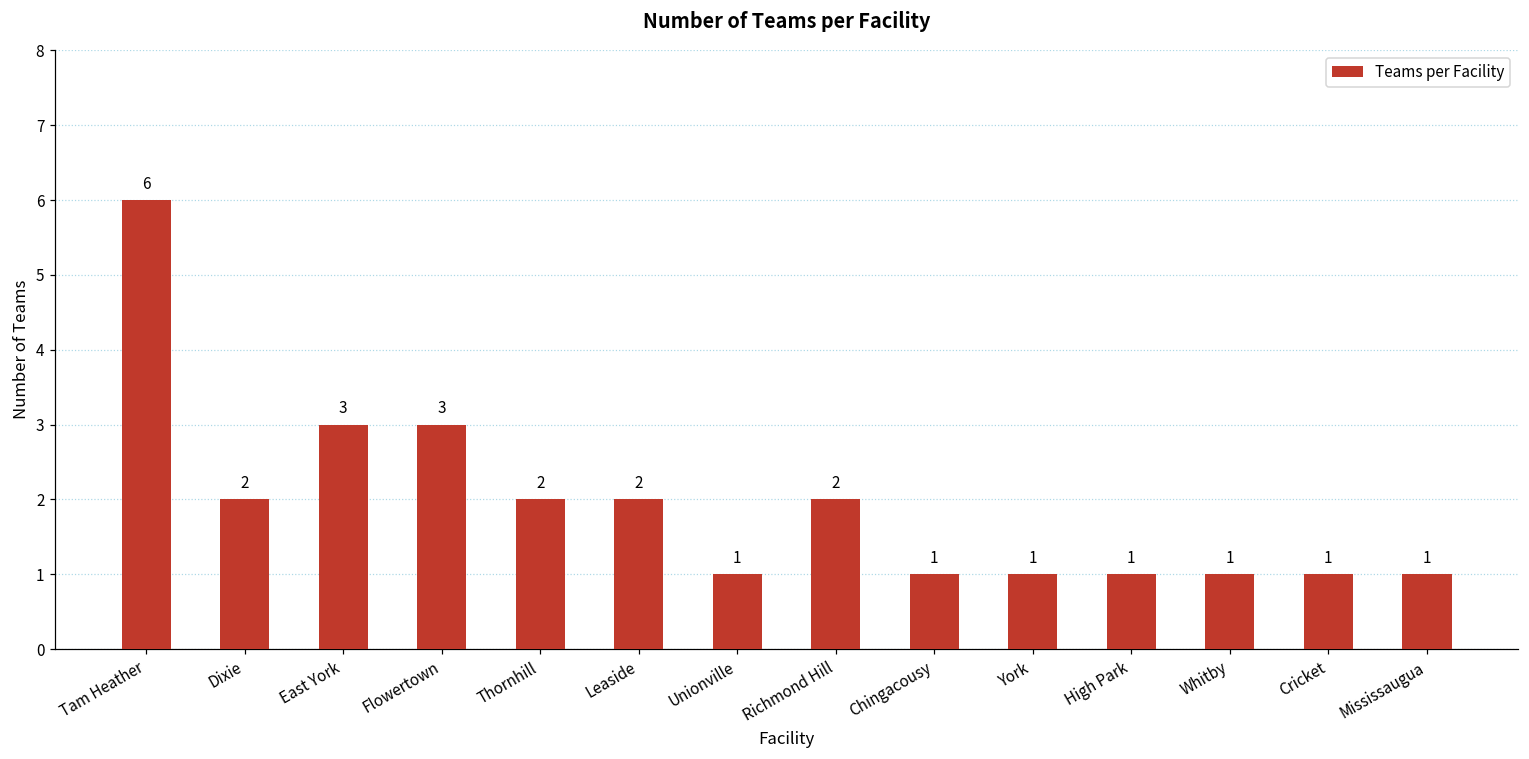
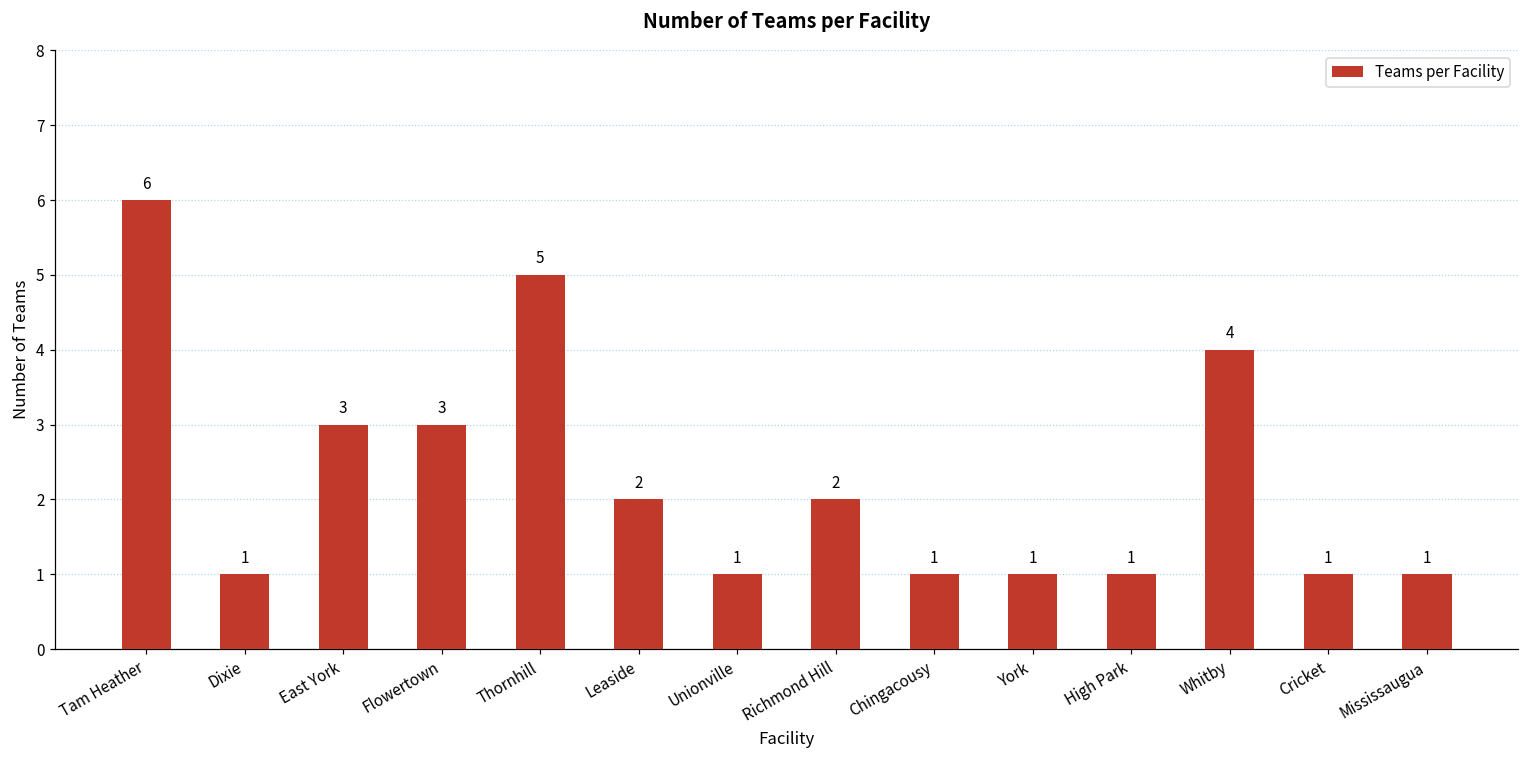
Dixie: 2 -> 1
Thornhill: 2 -> 5
Whitby: 1 -> 4
